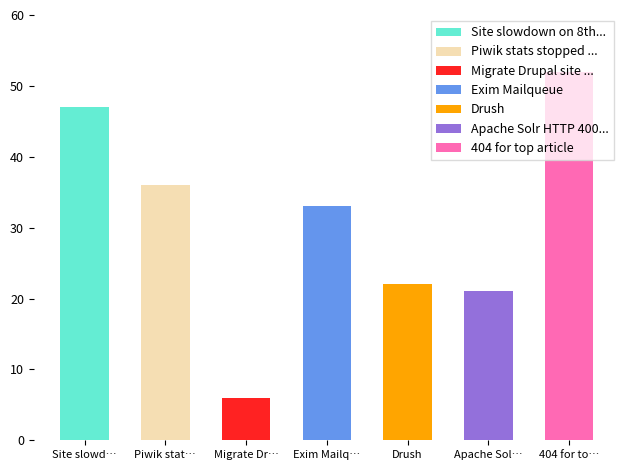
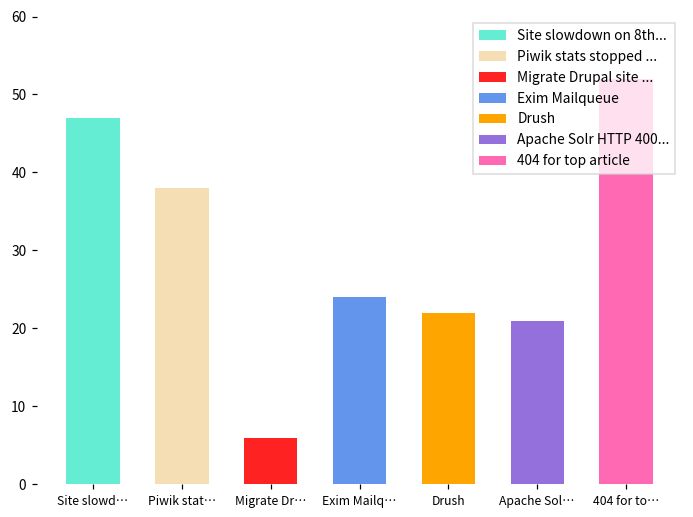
Piwik stat…: 36 -> 38
Exim Mailq…: 33 -> 24
